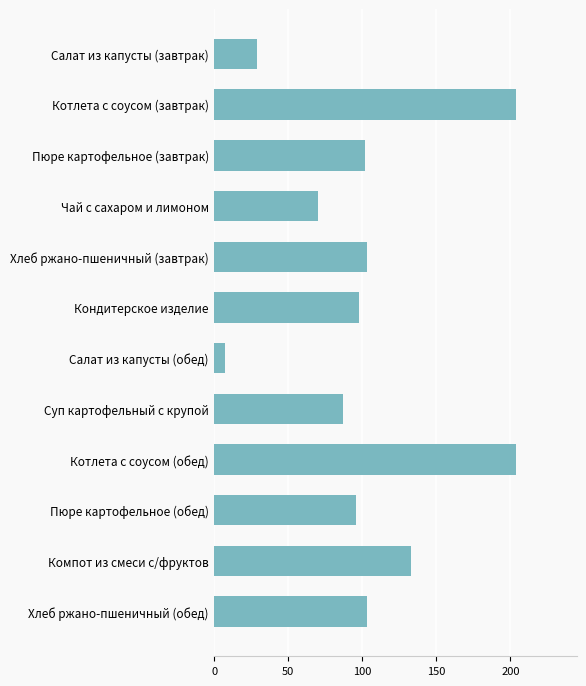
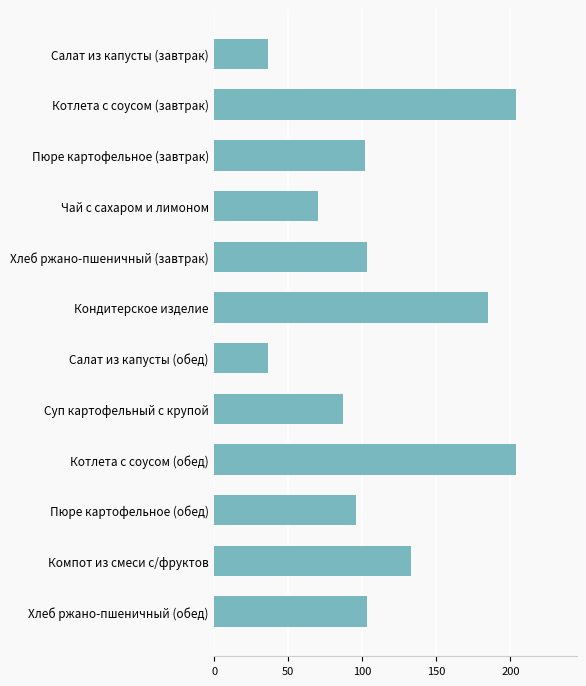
Салат из капусты (завтрак): 29 -> 36
Кондитерское изделие: 98 -> 185
Салат из капусты (обед): 7 -> 36
